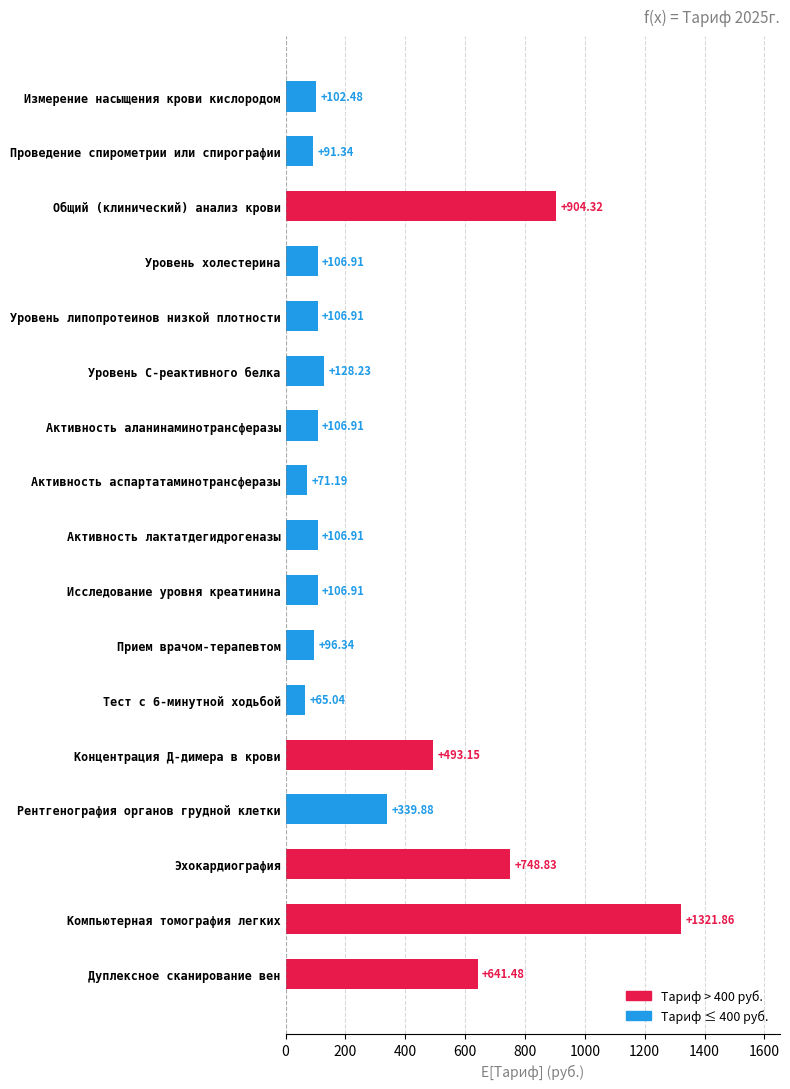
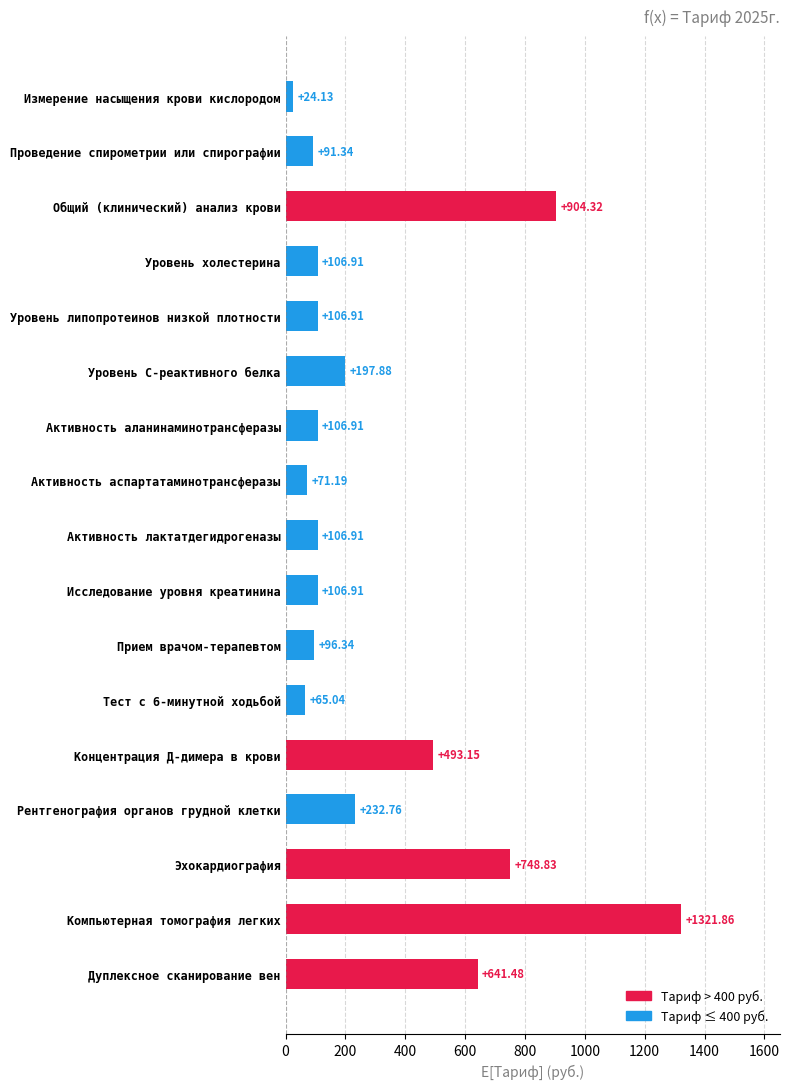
Измерение насыщения крови кислородом: +102.48 -> +24.13
Уровень С-реактивного белка: +128.23 -> +197.88
Рентгенография органов грудной клетки: +339.88 -> +232.76
